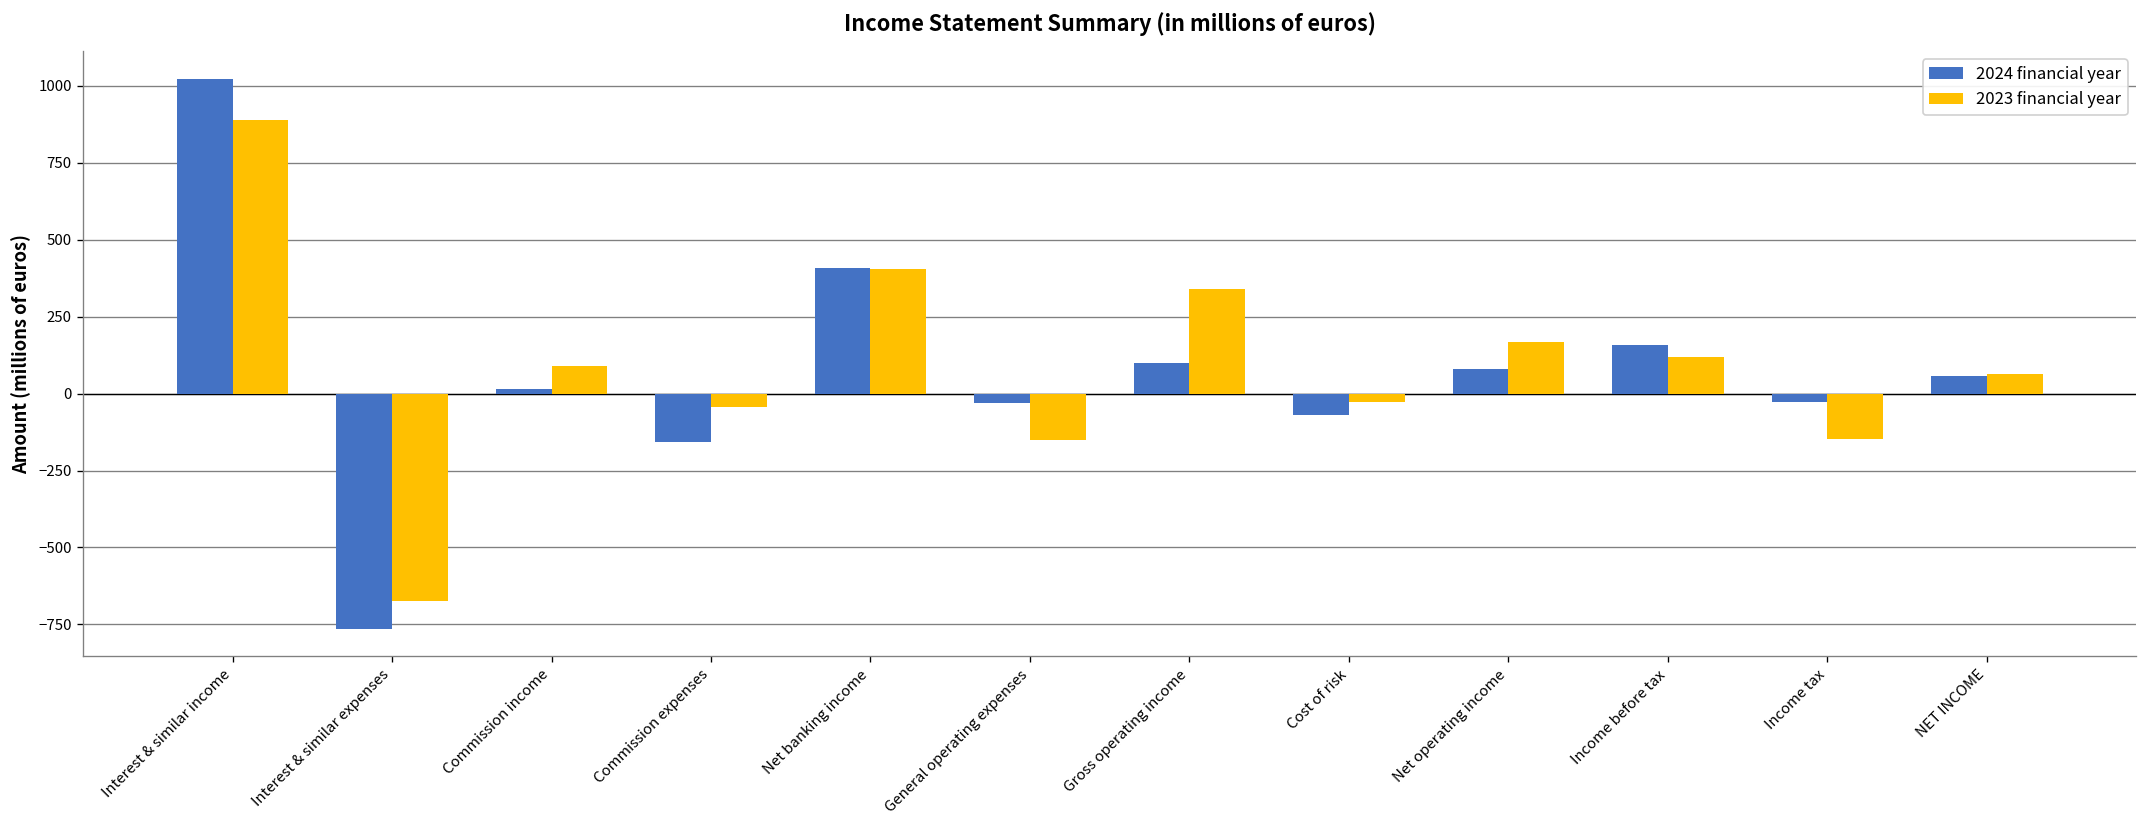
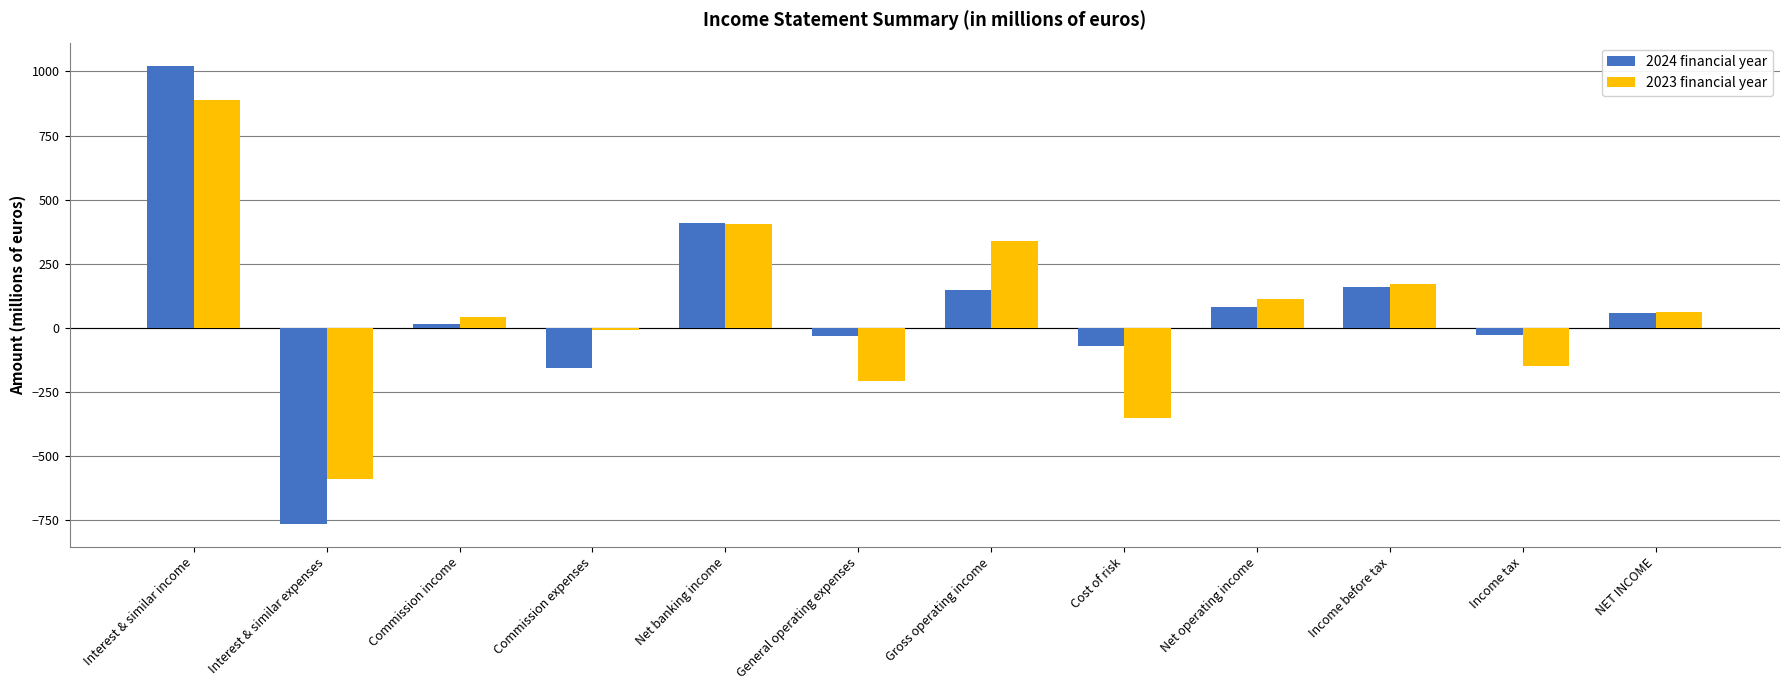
2023 financial year, Interest & similar expenses: -680 -> -590
2023 financial year, Commission income: 90 -> 40
2023 financial year, Commission expenses: -40 -> -10
2023 financial year, General operating expenses: -150 -> -210
2024 financial year, Gross operating income: 100 -> 150
2023 financial year, Cost of risk: -30 -> -350
2023 financial year, Net operating income: 170 -> 110
2023 financial year, Income before tax: 120 -> 170
